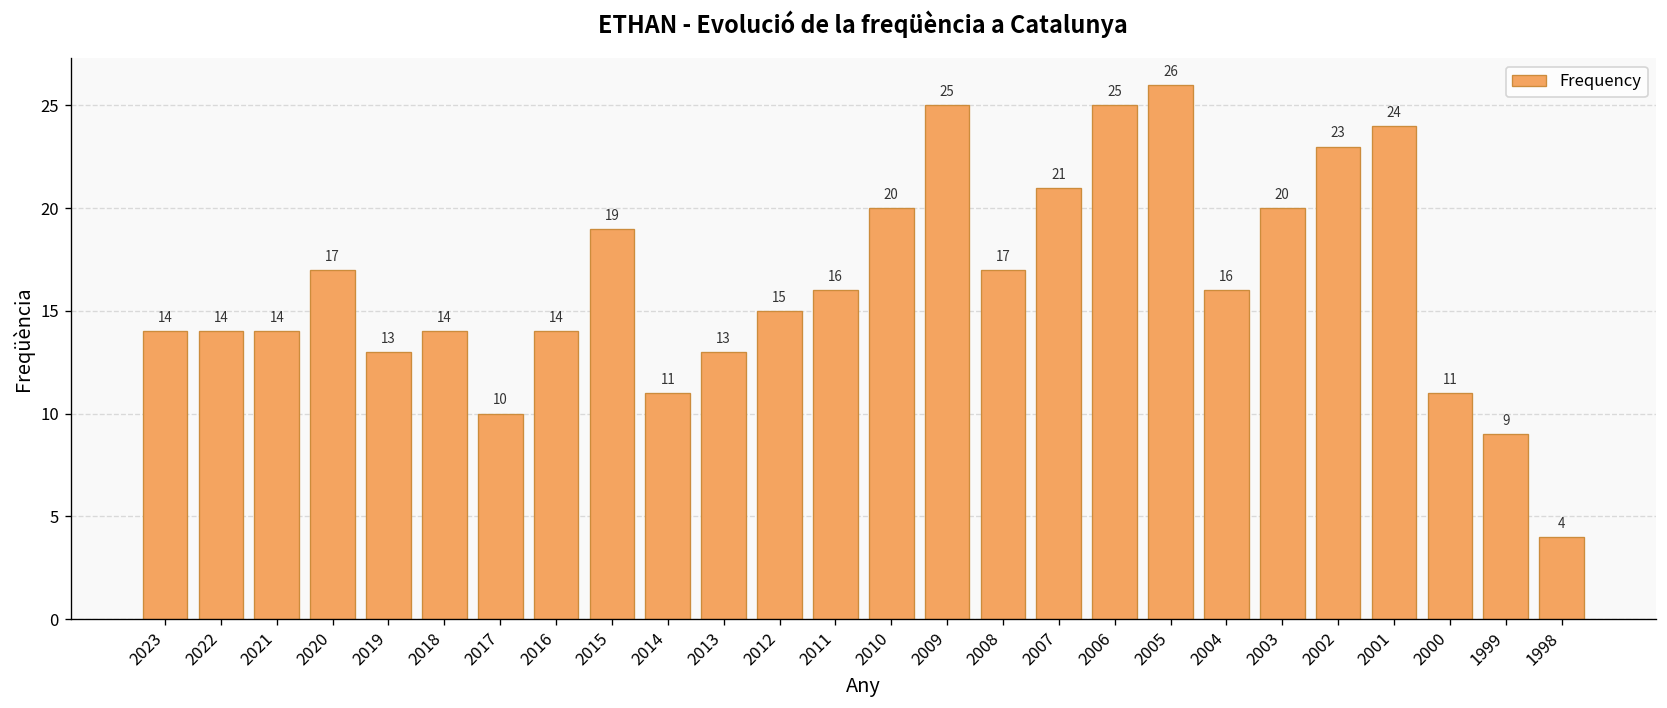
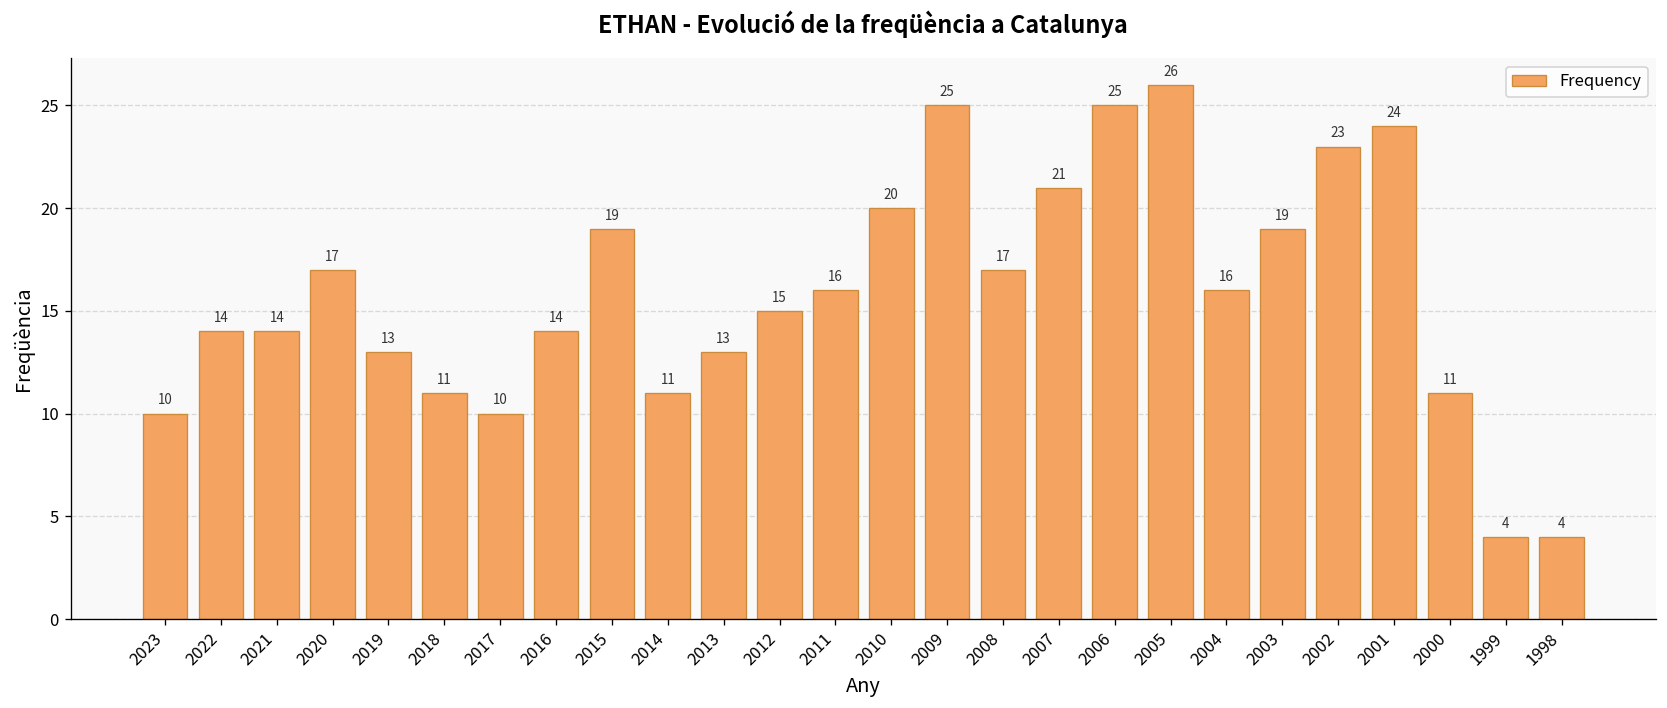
2023: 14 -> 10
2018: 14 -> 11
2003: 20 -> 19
1999: 9 -> 4
